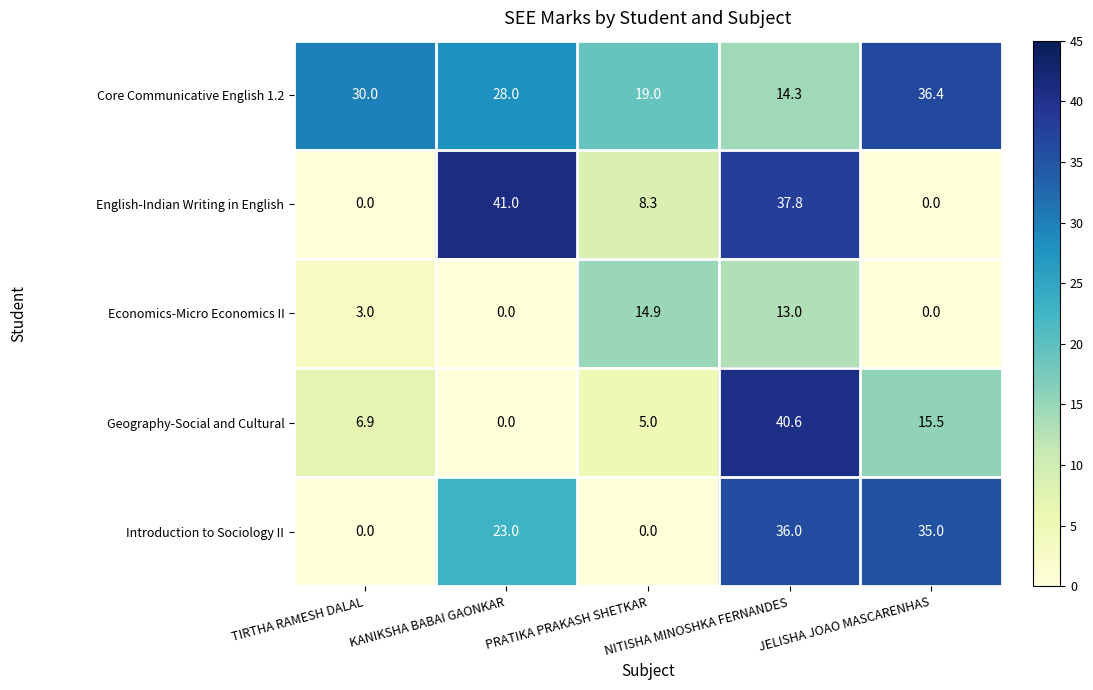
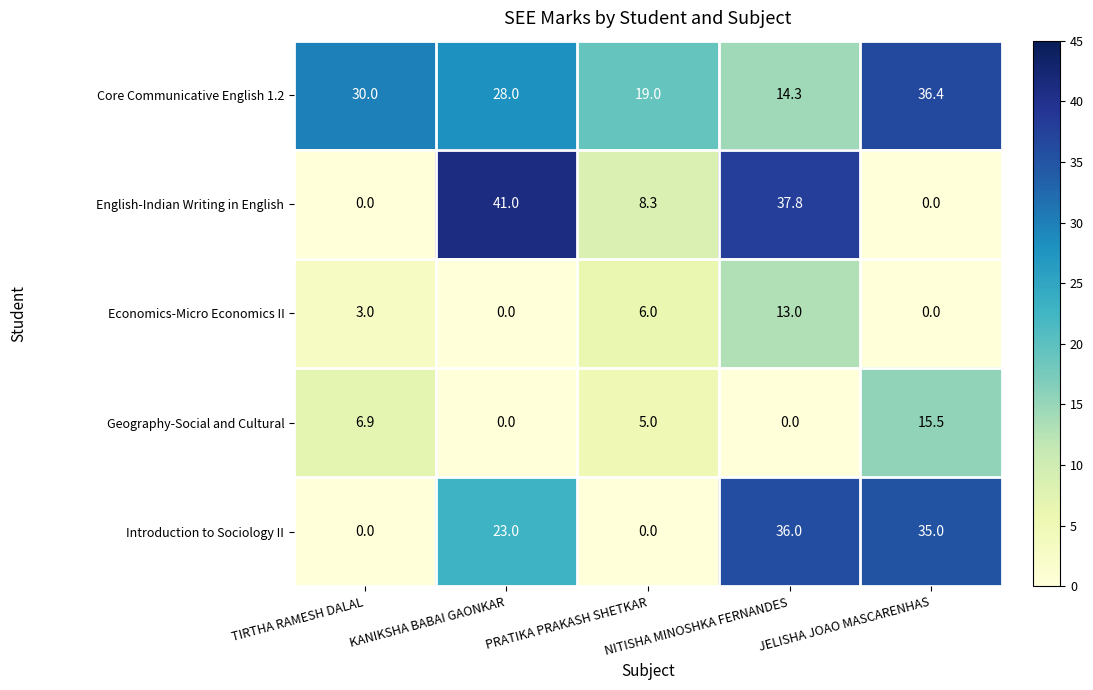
Economics-Micro Economics II, PRATIKA PRAKASH SHETKAR: 14.9 -> 6.0
Geography-Social and Cultural, NITISHA MINOSHKA FERNANDES: 40.6 -> 0.0
